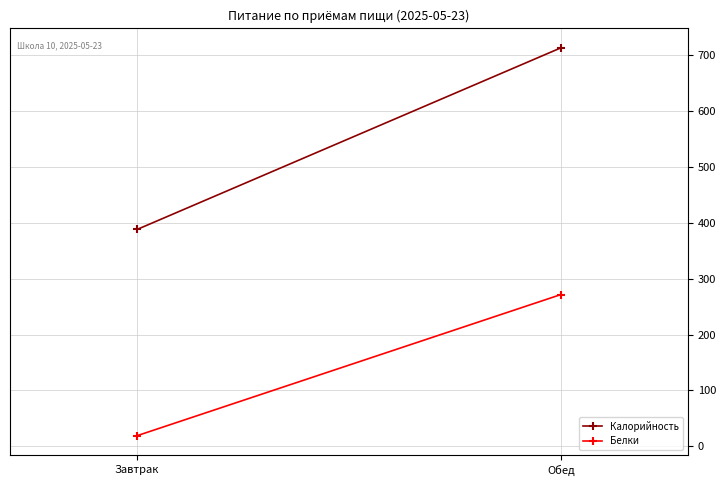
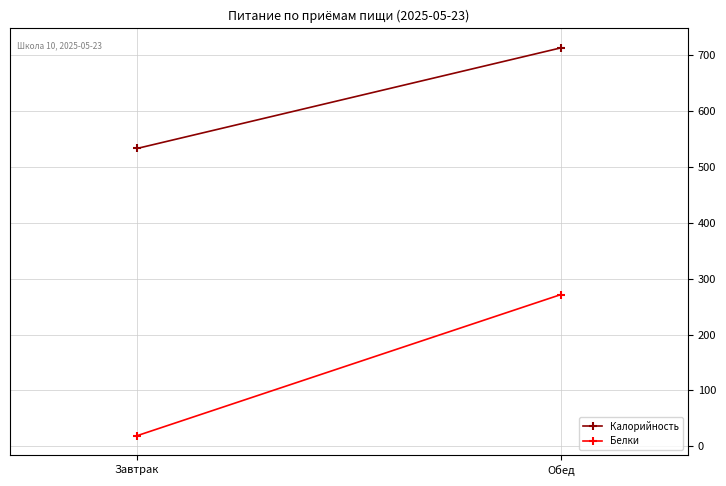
Калорийность, Завтрак: 390 -> 530
